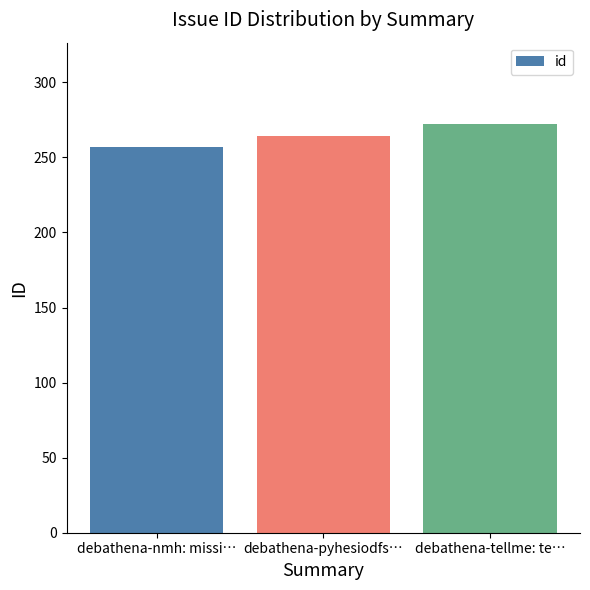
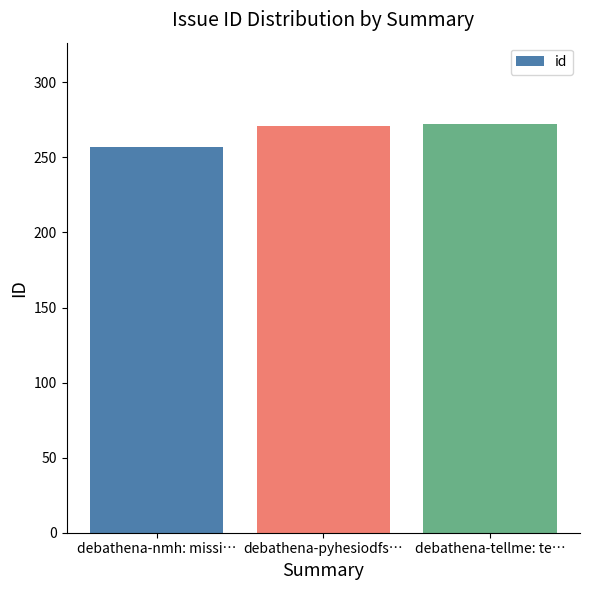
debathena-pyhesiodfs…: 264 -> 271
